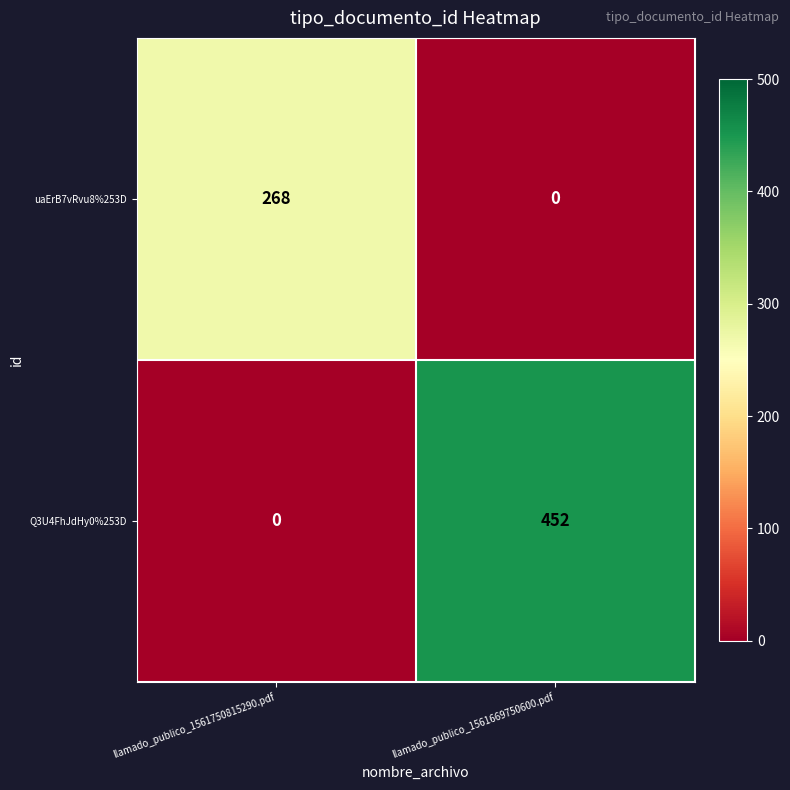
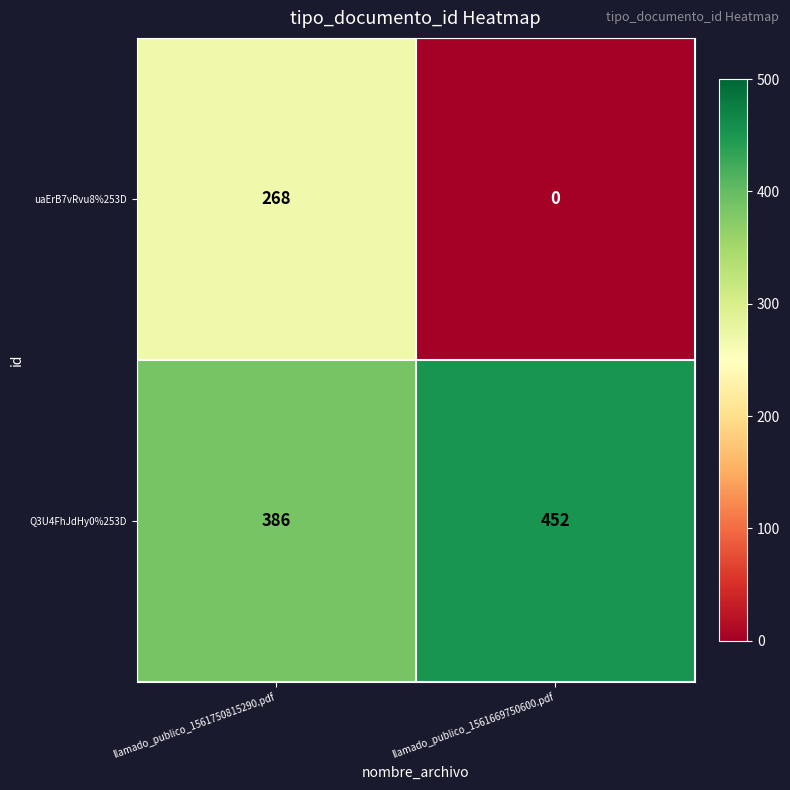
Q3U4FhJdHy0%253D, llamado_publico_1561750815290.pdf: 0 -> 386
